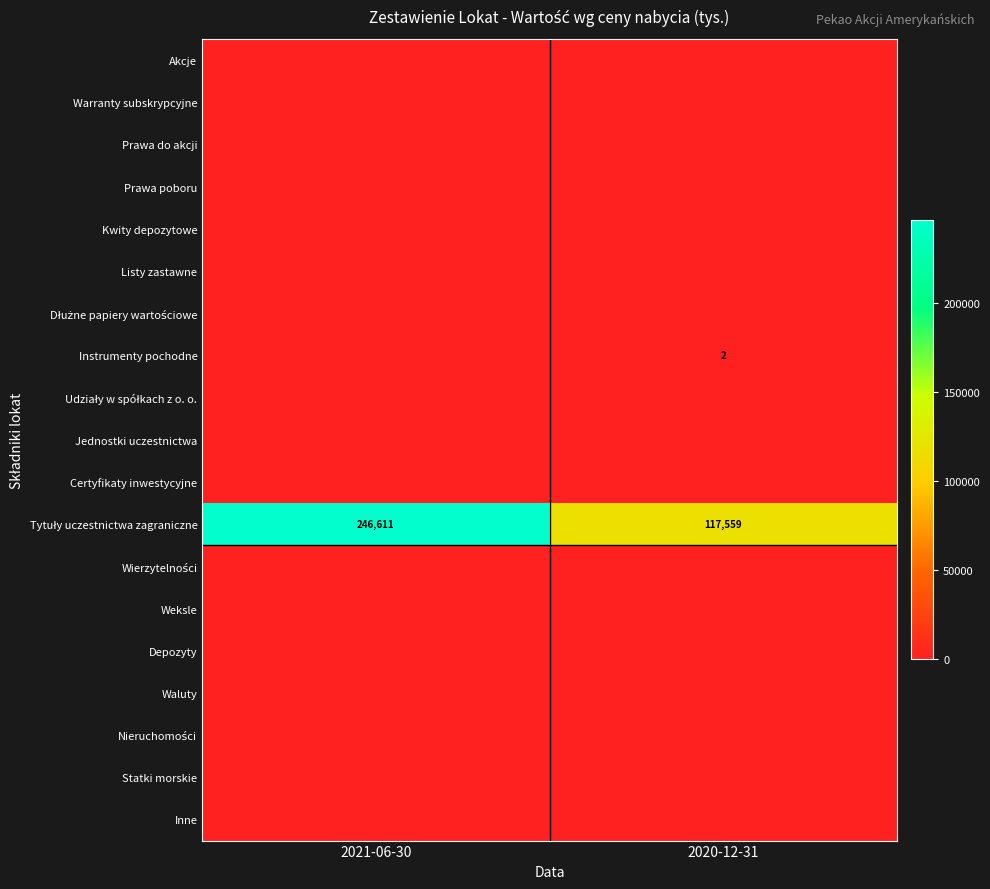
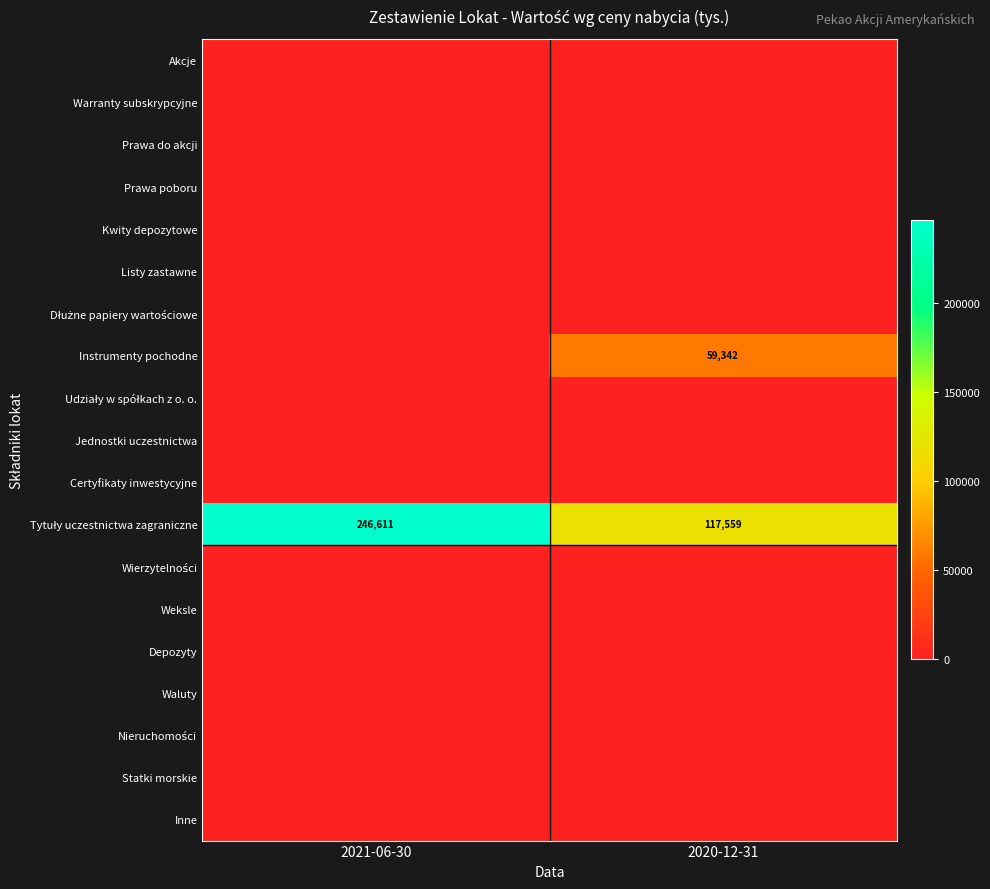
Instrumenty pochodne, 2020-12-31: 2 -> 59,342
